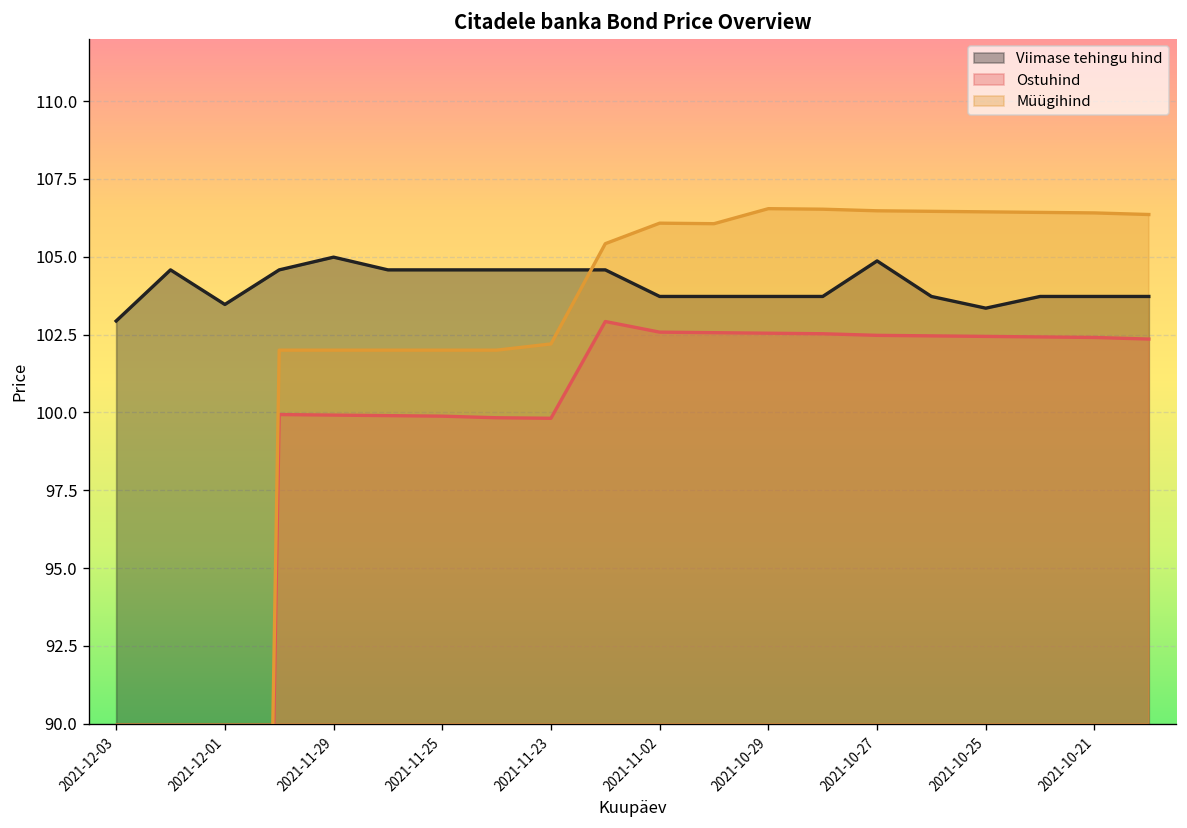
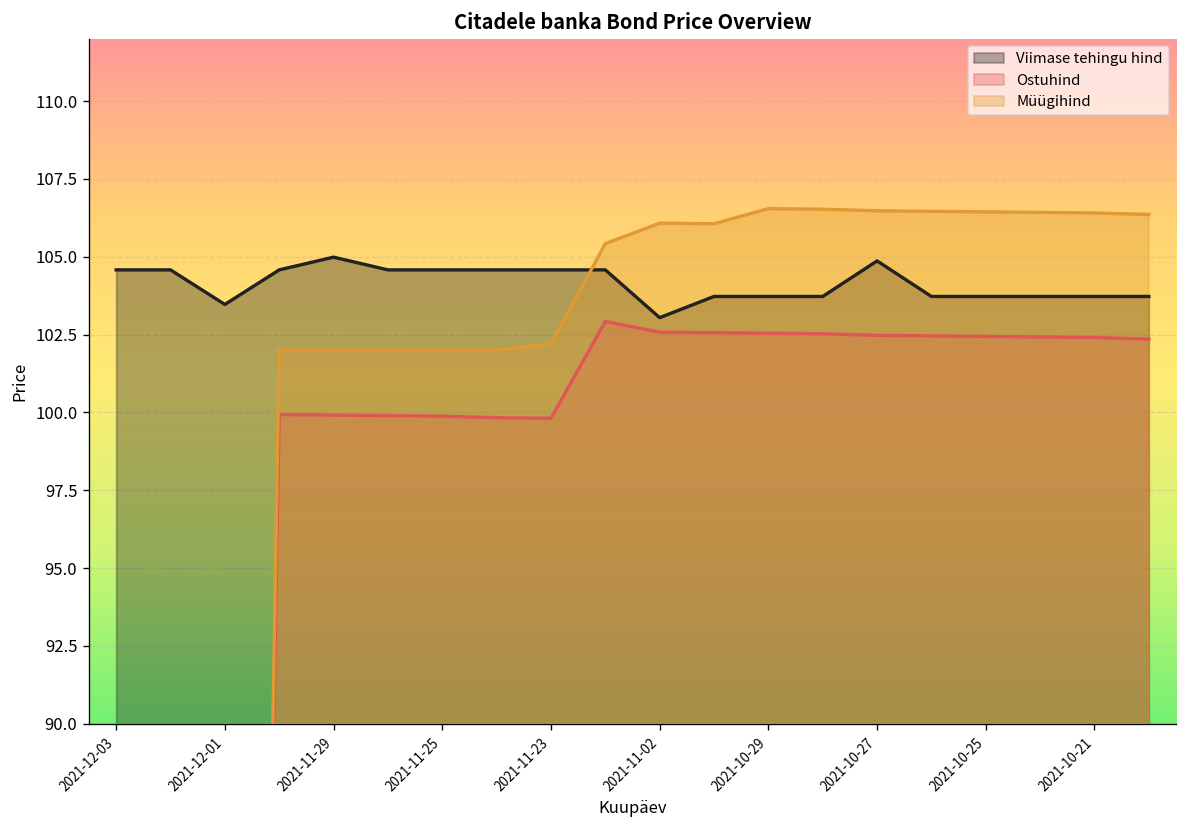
Viimase tehingu hind, 2021-12-03: 102.9 -> 104.6
Viimase tehingu hind, 2021-11-02: 103.7 -> 103.0
Viimase tehingu hind, 2021-10-25: 103.3 -> 103.7
